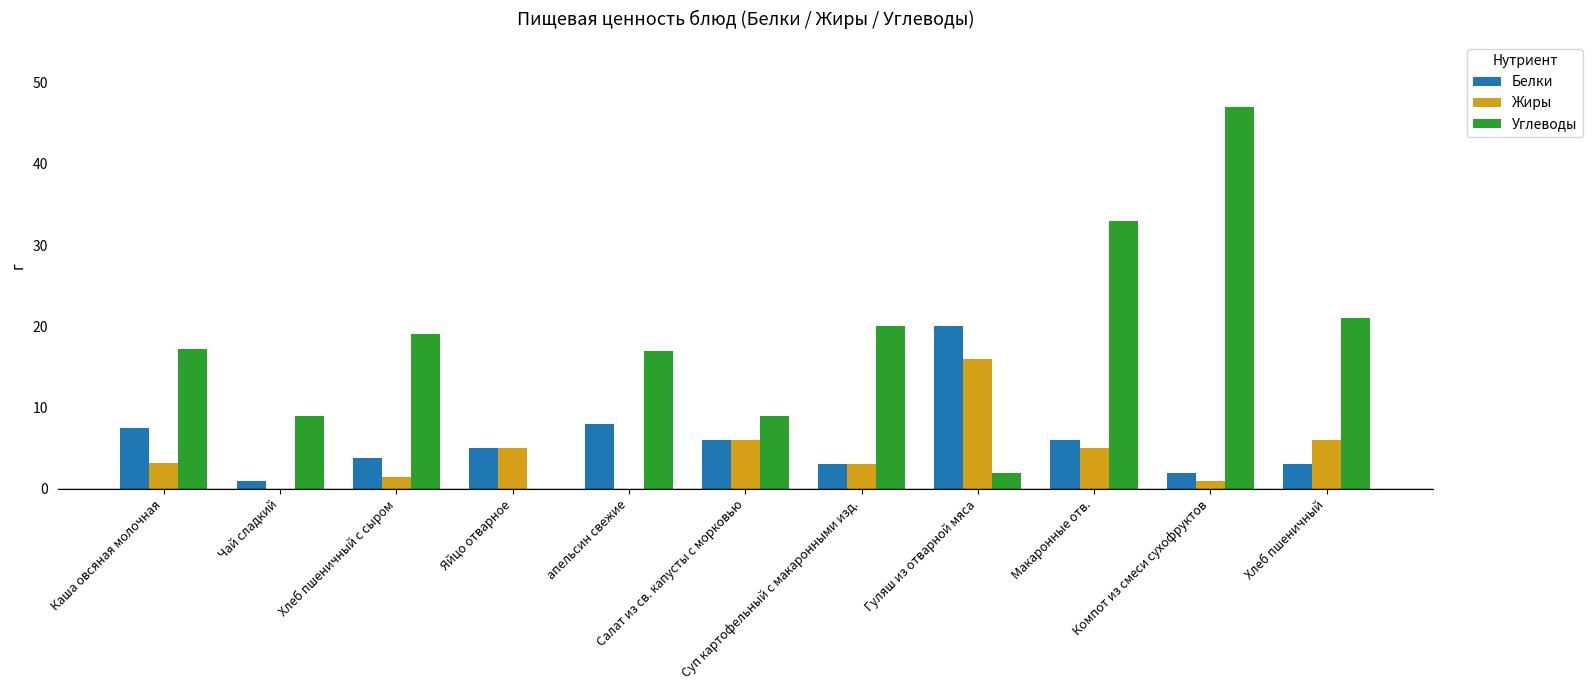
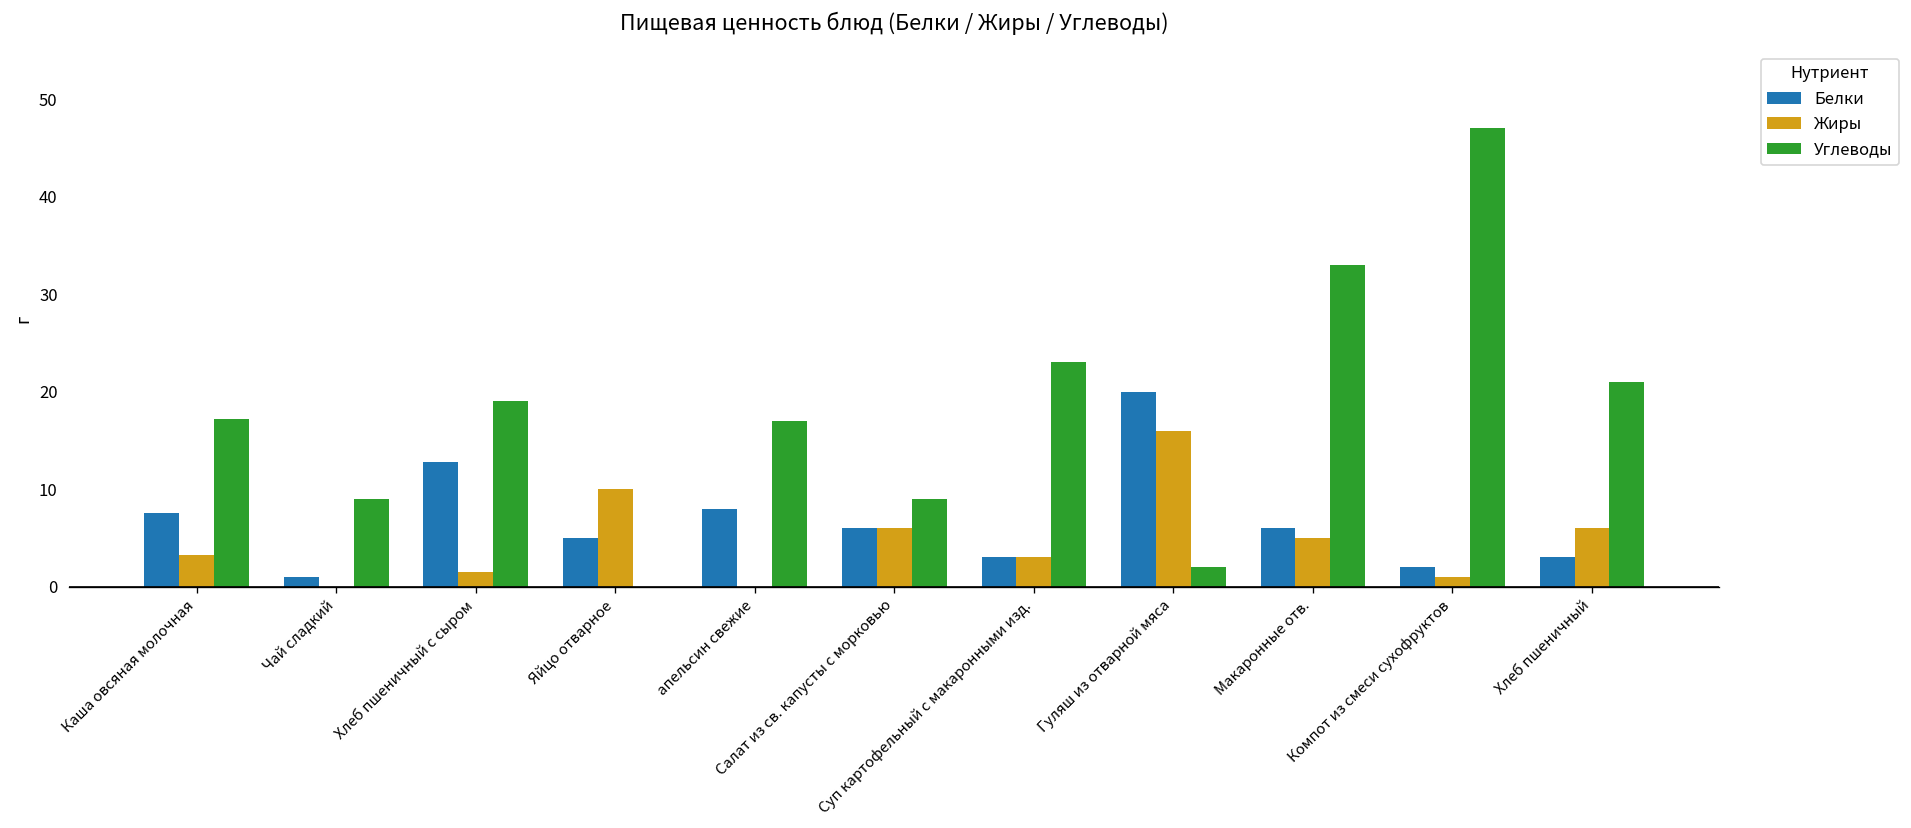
Белки, Хлеб пшеничный с сыром: 4 -> 13
Жиры, Яйцо отварное: 5 -> 10
Углеводы, Суп картофельный с макаронными изд.: 20 -> 23
